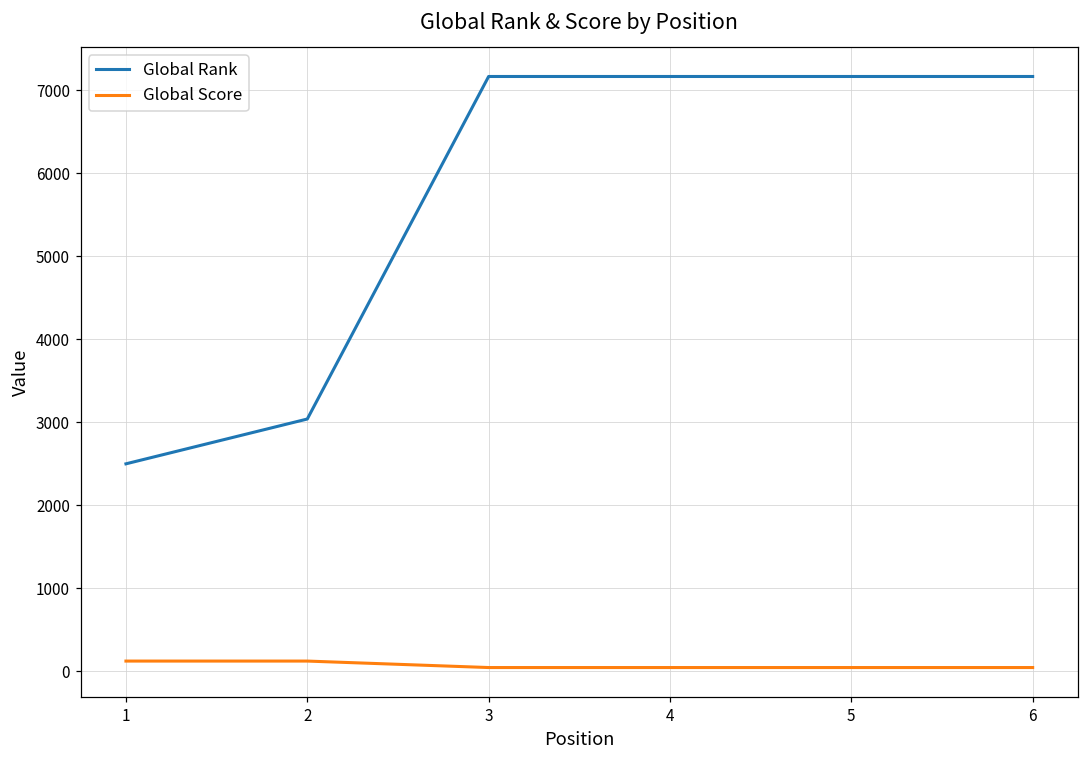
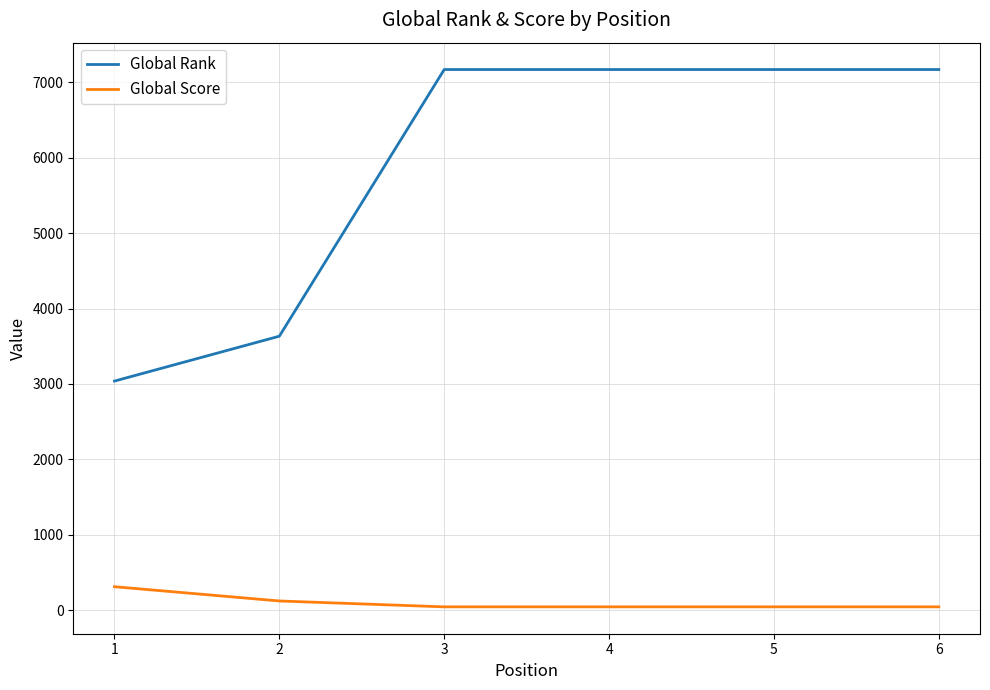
Global Rank, 1: 2500 -> 3000
Global Score, 1: 100 -> 300
Global Rank, 2: 3000 -> 3600
